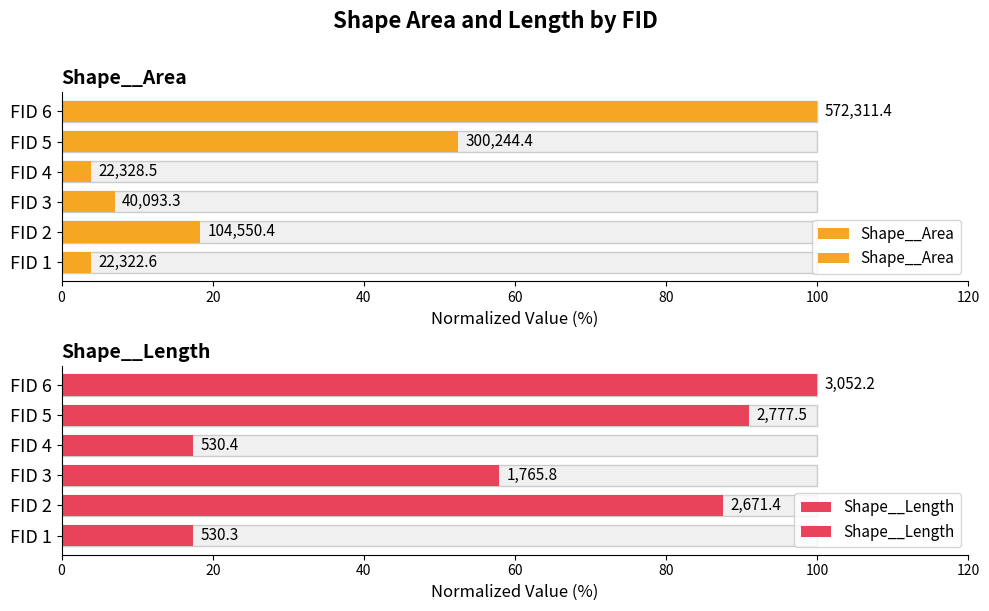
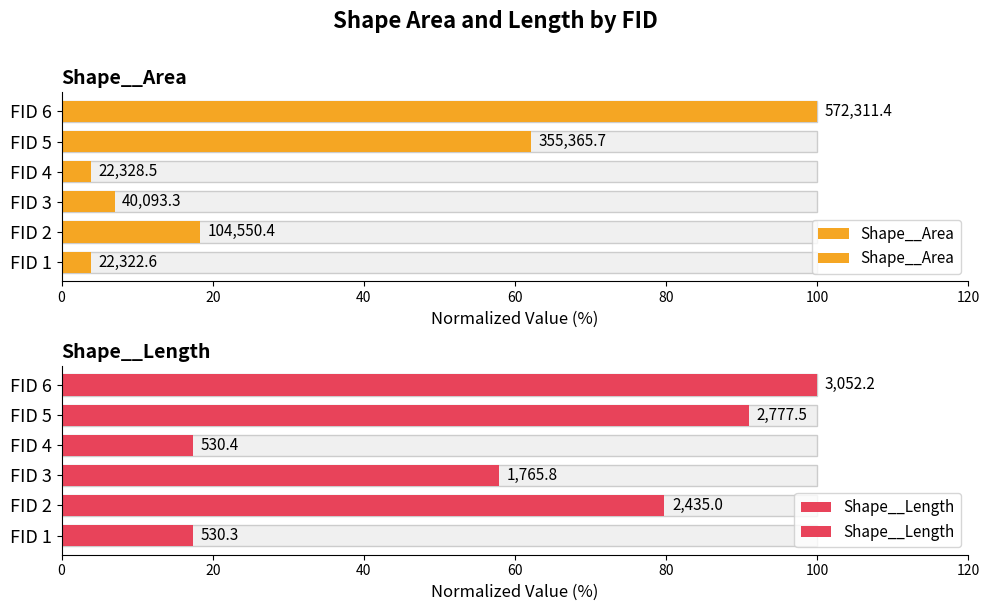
Shape__Area, Shape__Area, FID 5: 300,244.4 -> 355,365.7
Shape__Length, Shape__Length, FID 2: 2,671.4 -> 2,435.0
